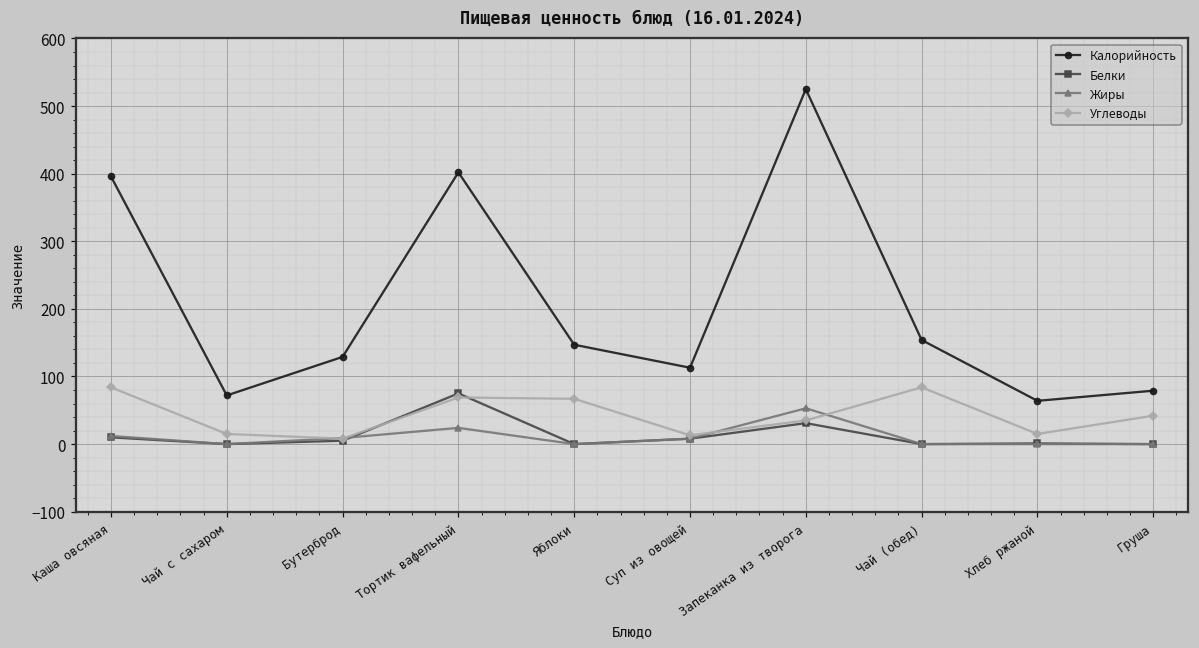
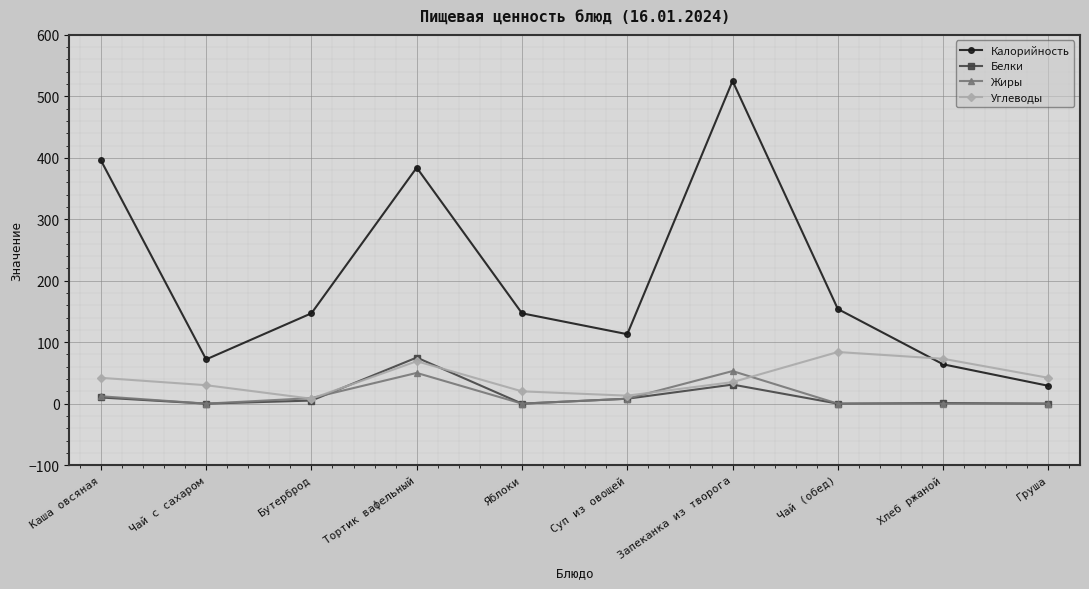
Углеводы, Каша овсяная: 80 -> 40
Углеводы, Чай с сахаром: 20 -> 30
Калорийность, Бутерброд: 130 -> 150
Калорийность, Тортик вафельный: 400 -> 380
Жиры, Тортик вафельный: 20 -> 50
Углеводы, Яблоки: 70 -> 20
Углеводы, Хлеб ржаной: 20 -> 70
Калорийность, Груша: 80 -> 30
